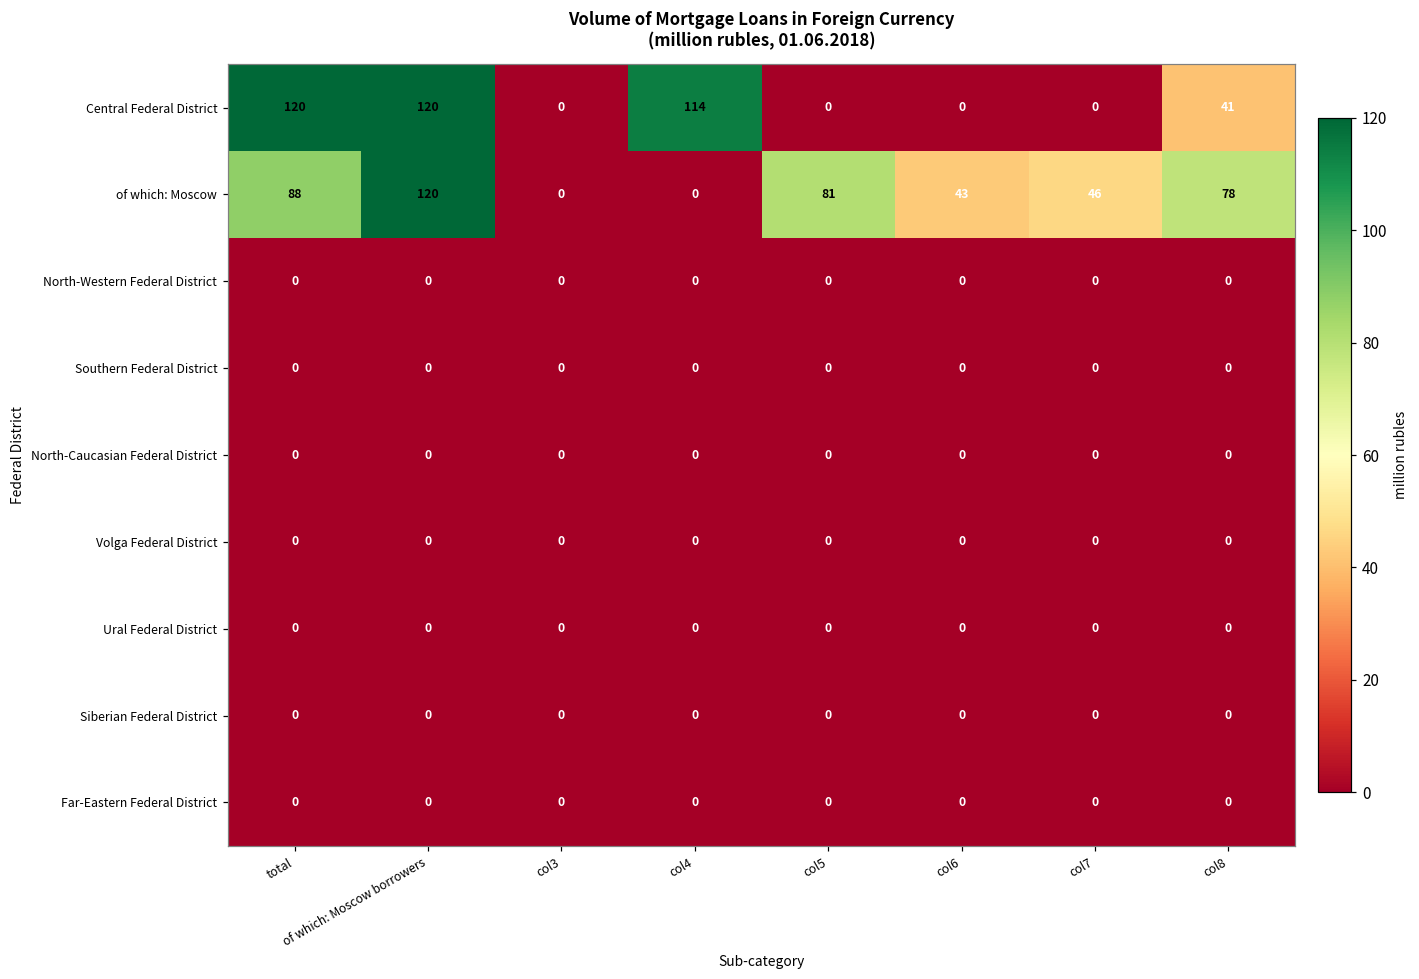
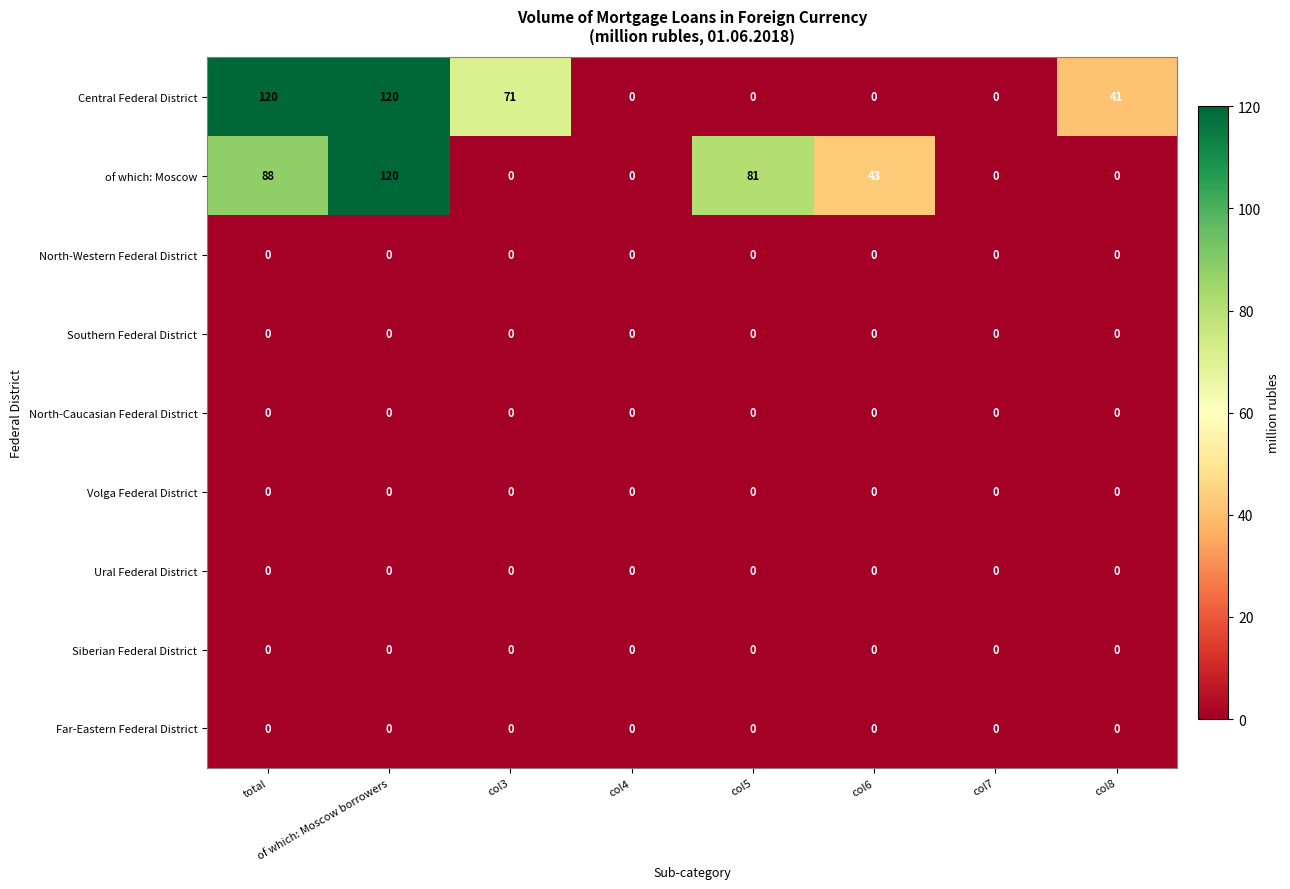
Central Federal District, col3: 0 -> 71
Central Federal District, col4: 114 -> 0
of which: Moscow, col7: 46 -> 0
of which: Moscow, col8: 78 -> 0
